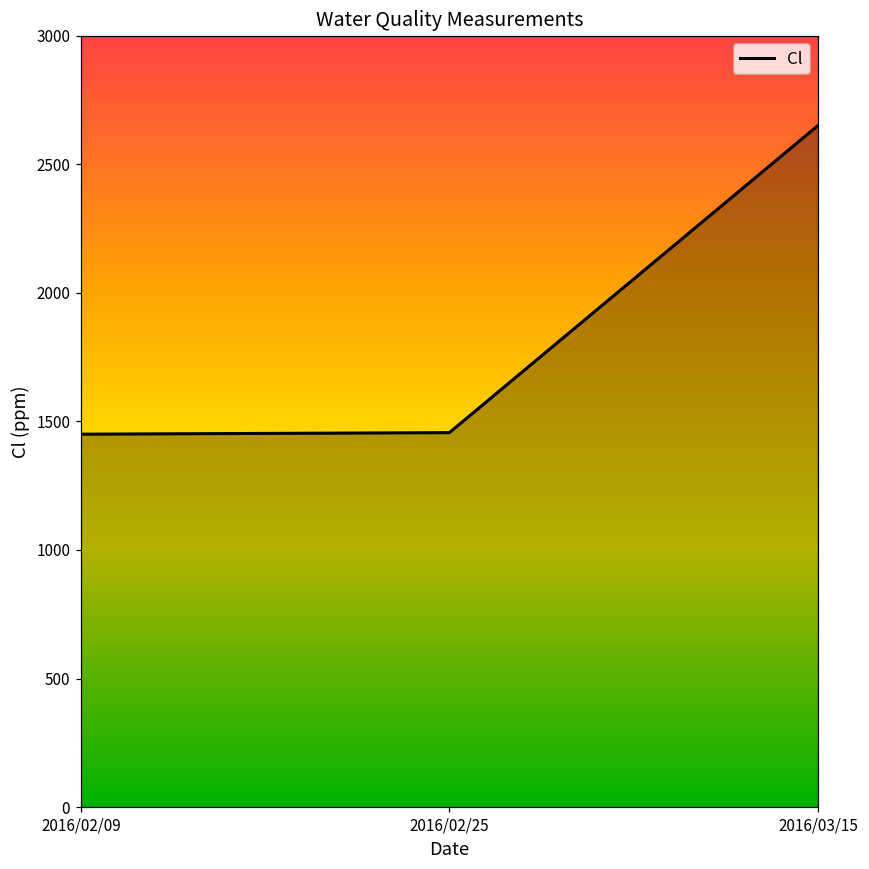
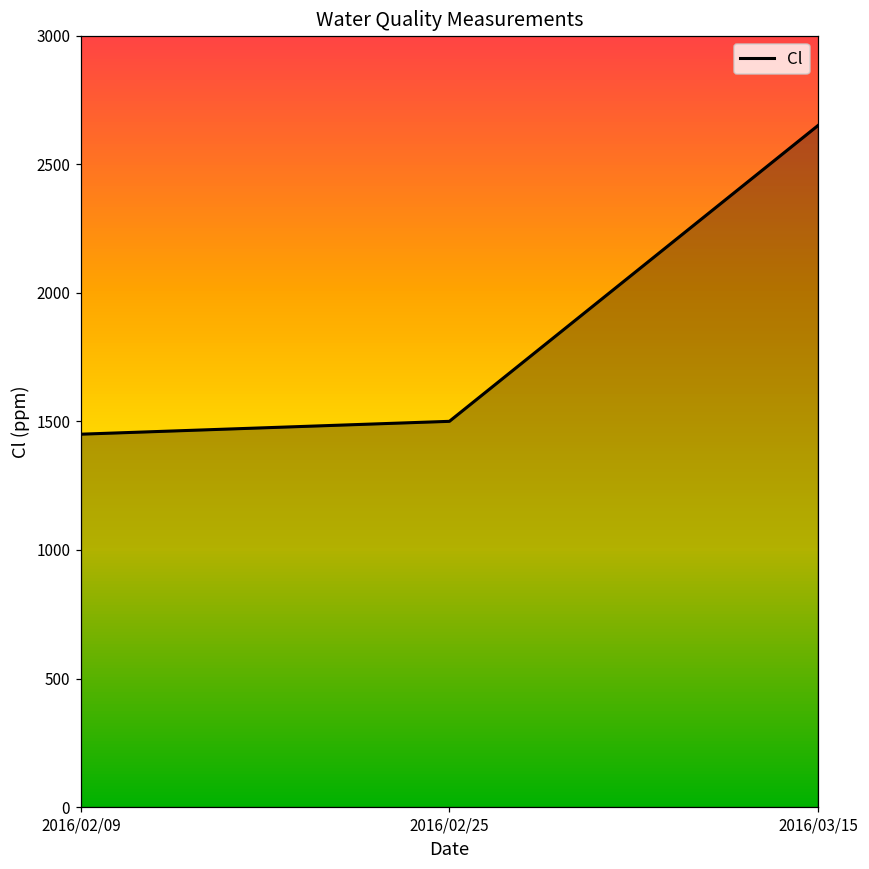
2016/02/25: 1460 -> 1500
